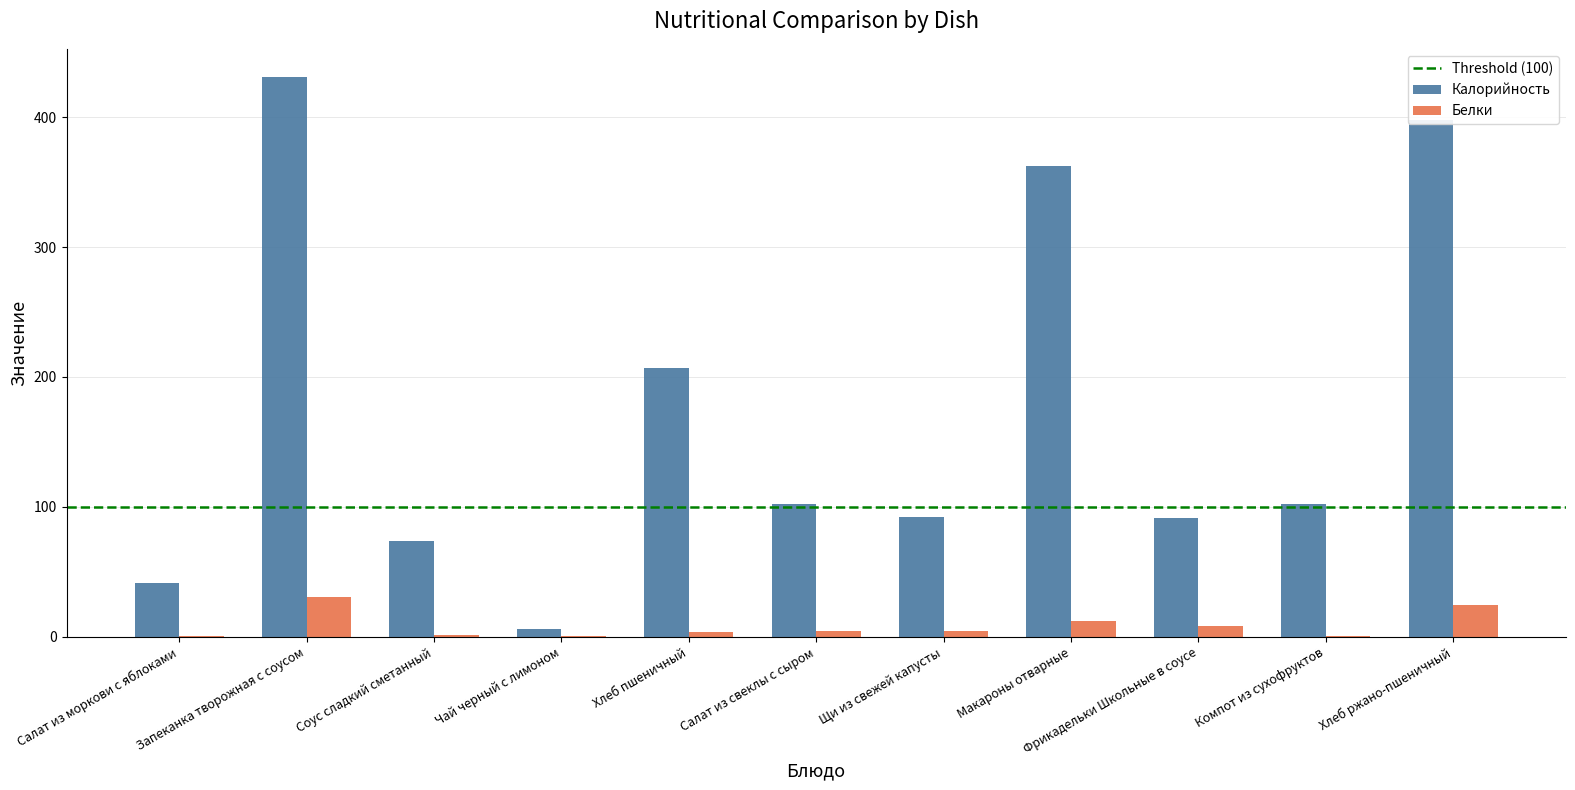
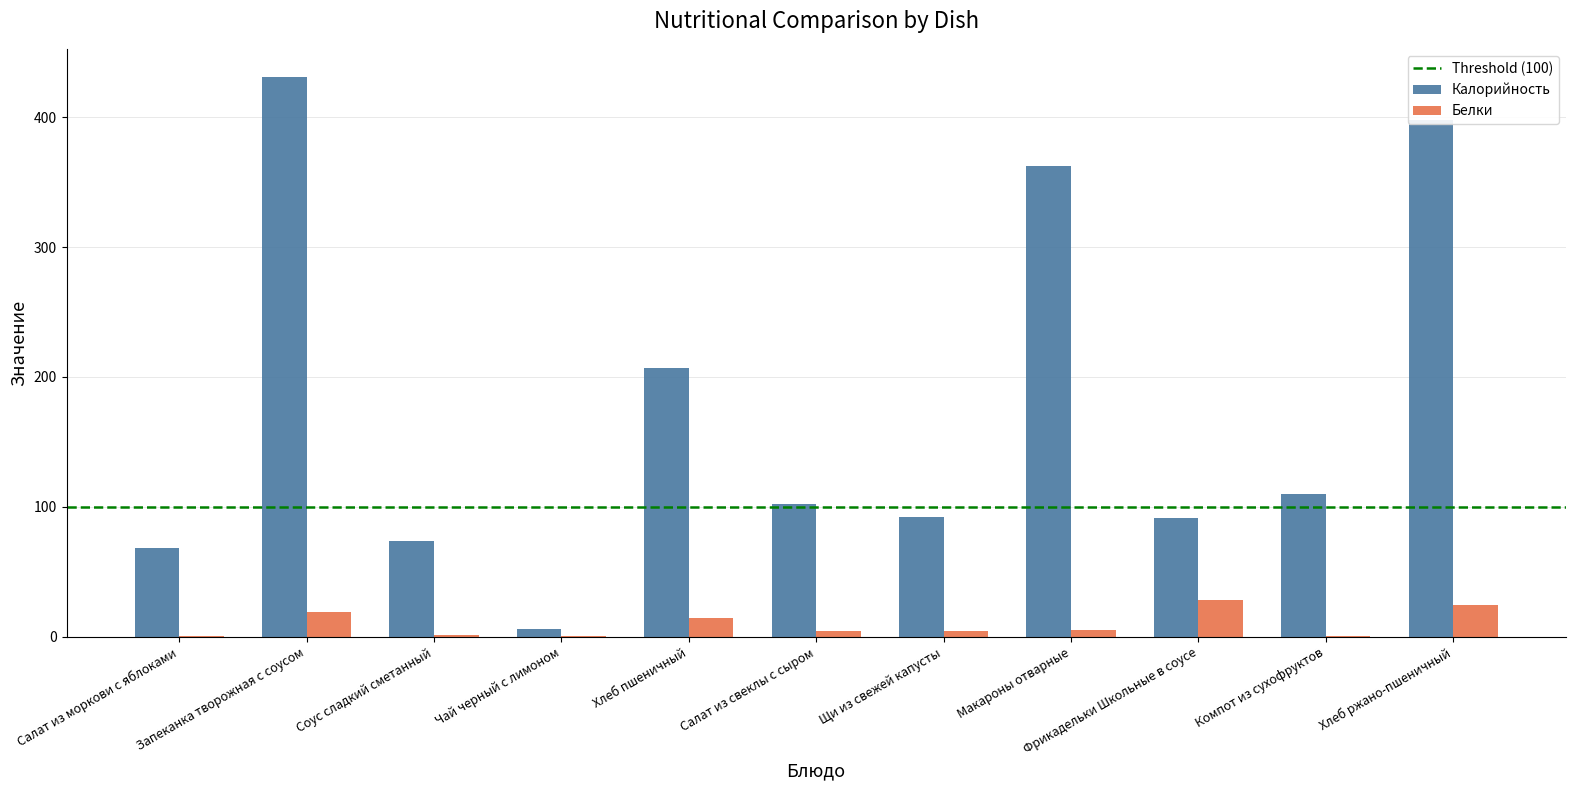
Калорийность, Салат из моркови с яблоками: 41 -> 69
Белки, Запеканка творожная с соусом: 31 -> 19
Белки, Хлеб пшеничный: 4 -> 14
Белки, Макароны отварные: 12 -> 5
Белки, Фрикадельки Школьные в соусе: 9 -> 28
Калорийность, Компот из сухофруктов: 102 -> 110
